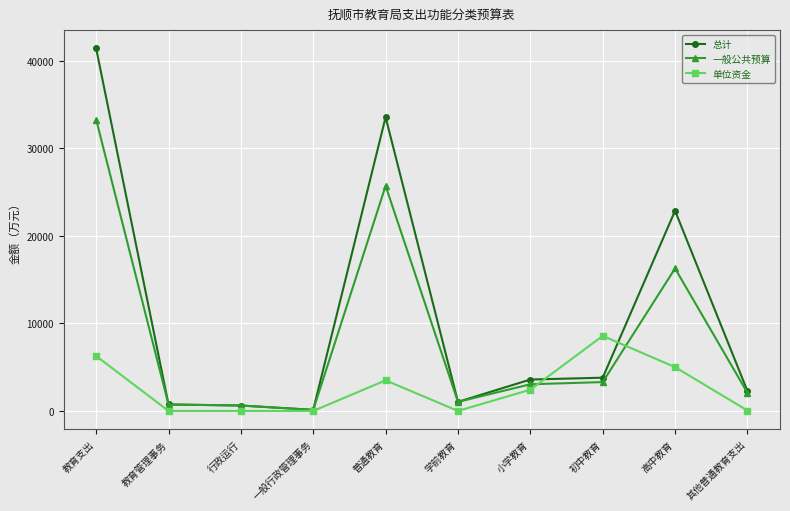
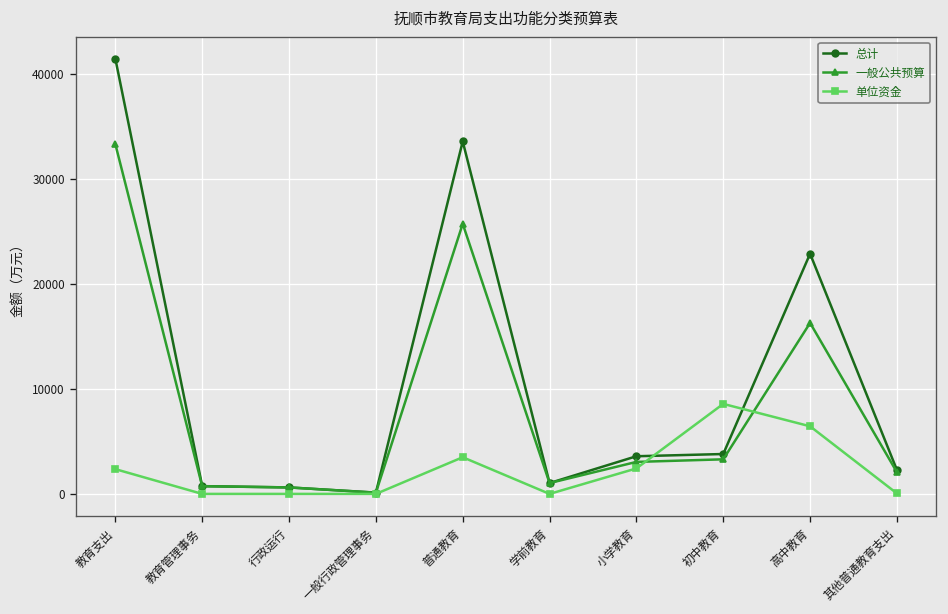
单位资金, 教育支出: 6000 -> 2000
单位资金, 高中教育: 5000 -> 6000
